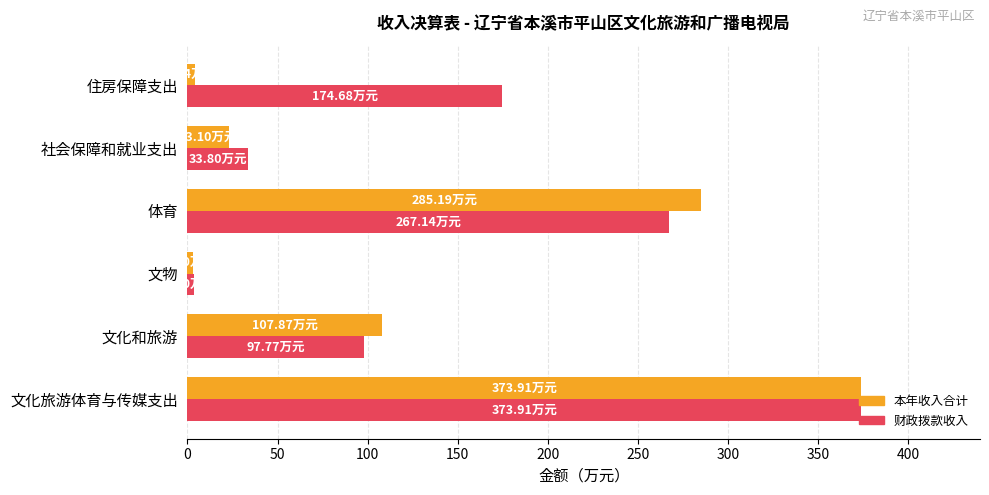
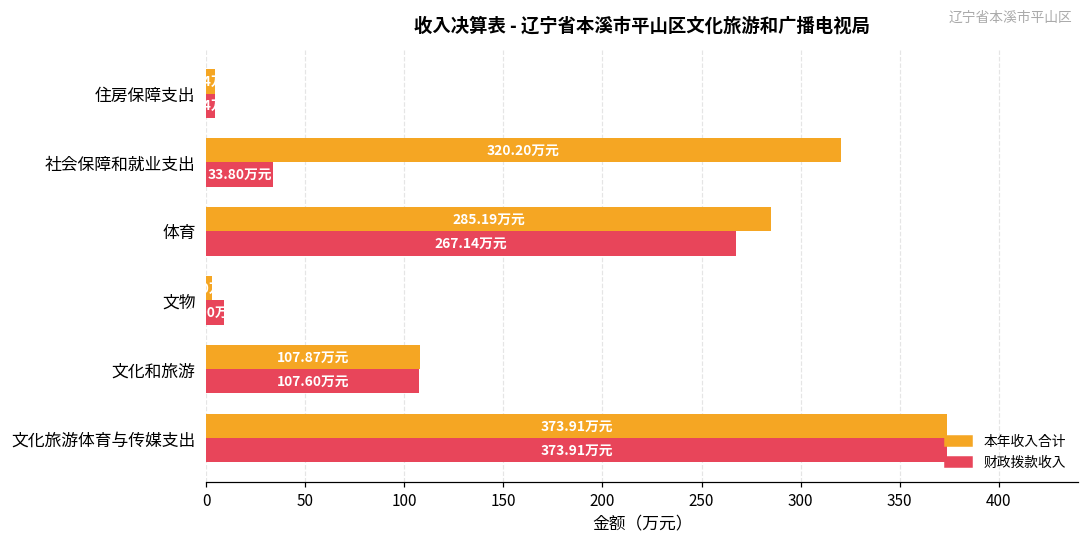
财政拨款收入, 住房保障支出: 175 -> 4
本年收入合计, 社会保障和就业支出: 23.10 -> 320.20
财政拨款收入, 文物: 3 -> 9
财政拨款收入, 文化和旅游: 97.77 -> 107.60
